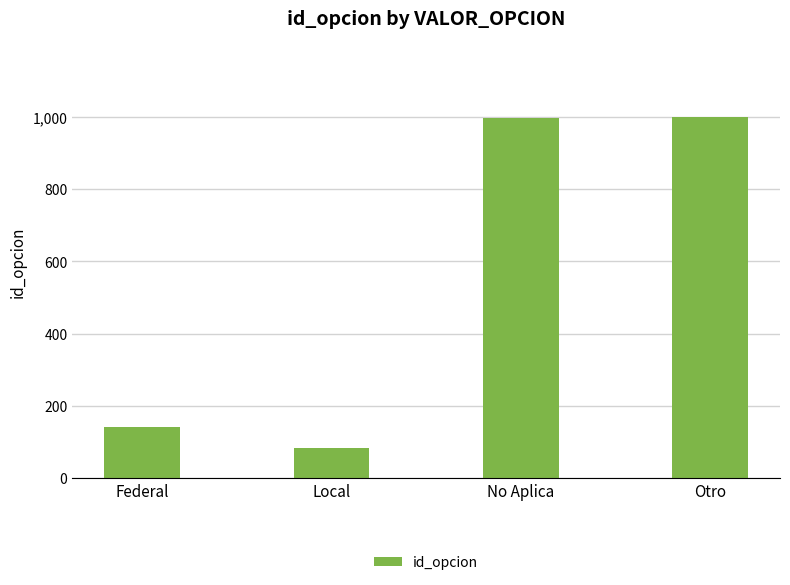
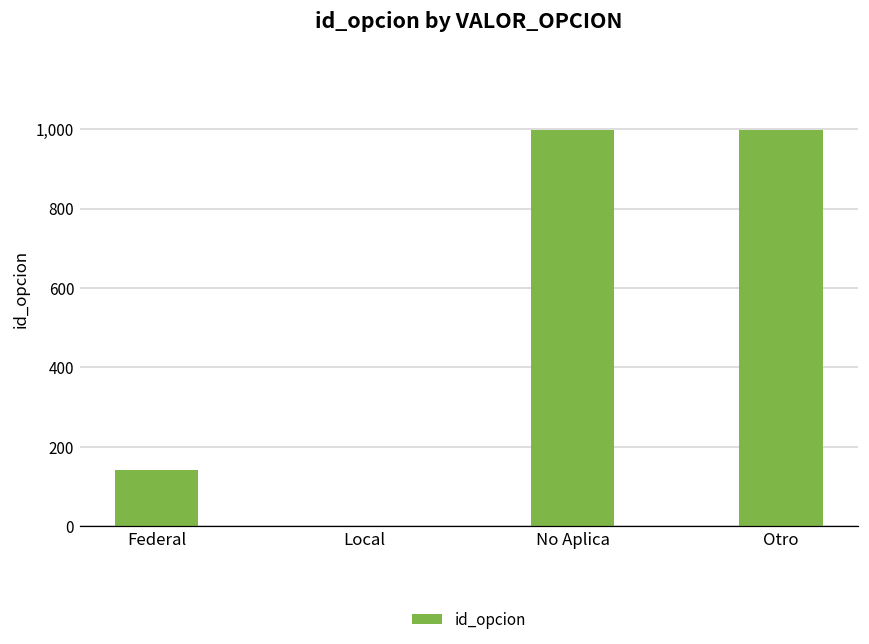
Local: 80 -> 0
